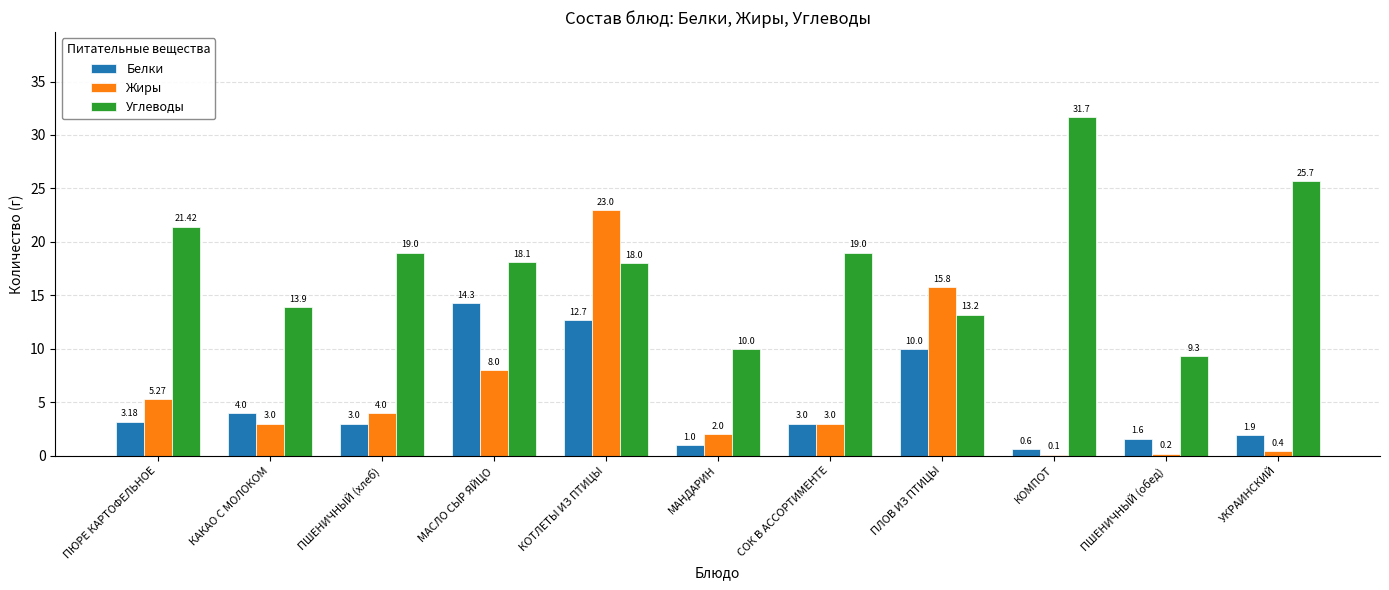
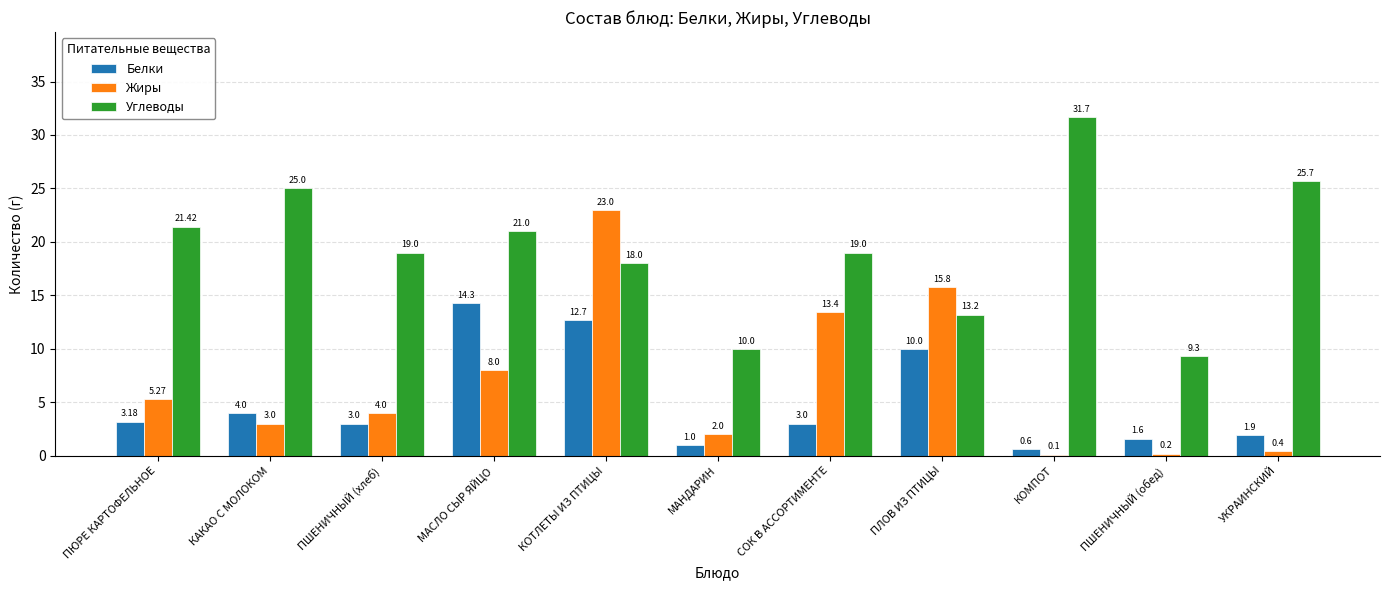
Углеводы, КАКАО С МОЛОКОМ: 13.9 -> 25.0
Углеводы, МАСЛО СЫР ЯЙЦО: 18.1 -> 21.0
Жиры, СОК В АССОРТИМЕНТЕ: 3.0 -> 13.4
